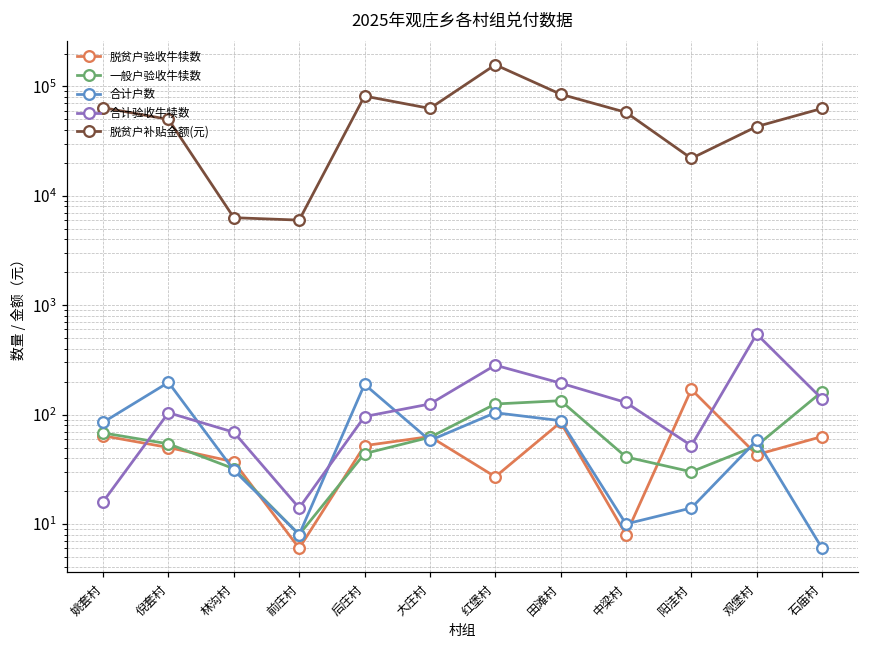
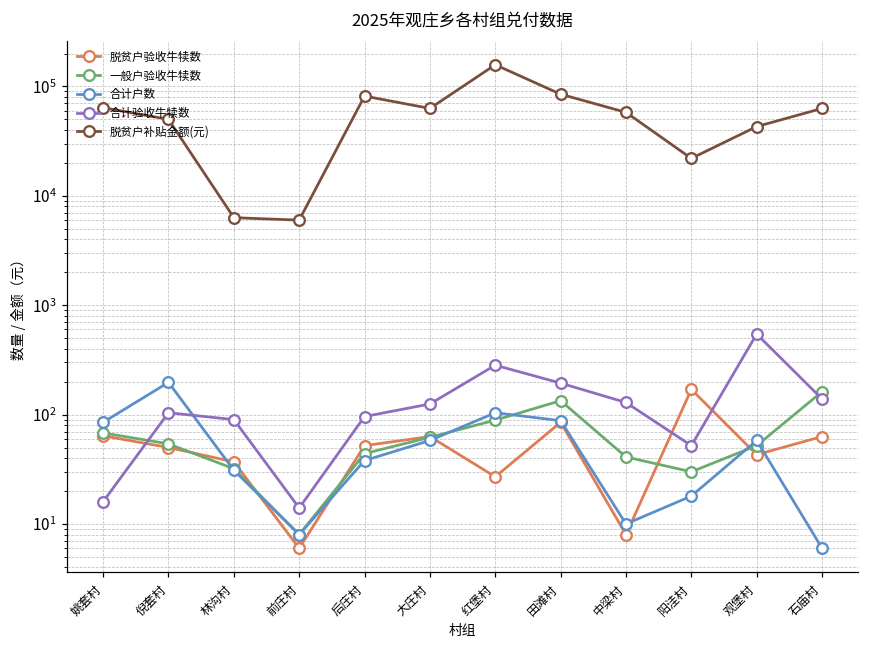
合计验收牛犊数, 林沟村: 70 -> 90
合计户数, 后庄村: 190 -> 38
一般户验收牛犊数, 红堡村: 130 -> 90
合计户数, 阳洼村: 14 -> 18
